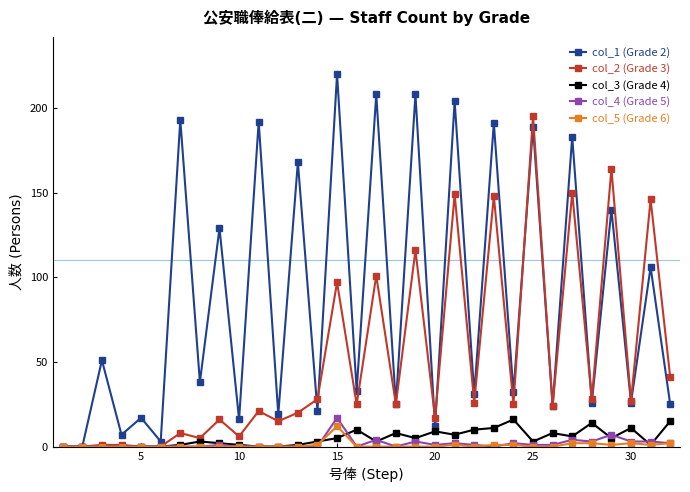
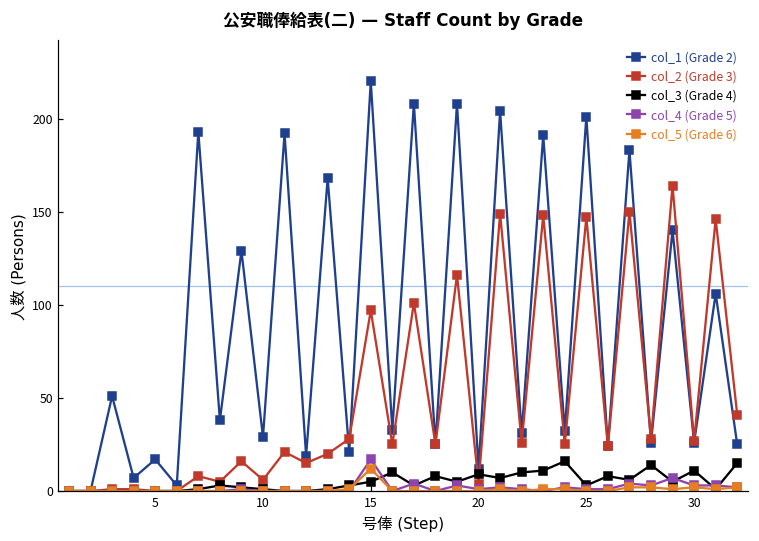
col_1 (Grade 2), 10: 16 -> 29
col_2 (Grade 3), 20: 17 -> 4
col_1 (Grade 2), 25: 189 -> 201
col_2 (Grade 3), 25: 195 -> 147
